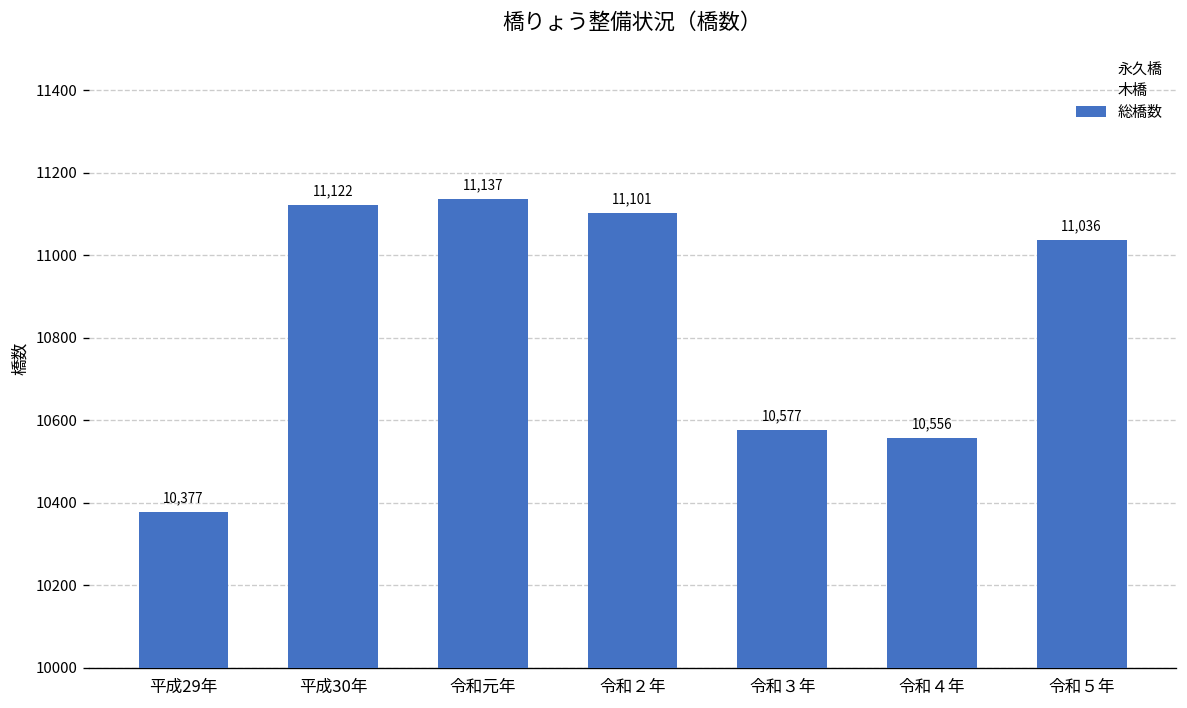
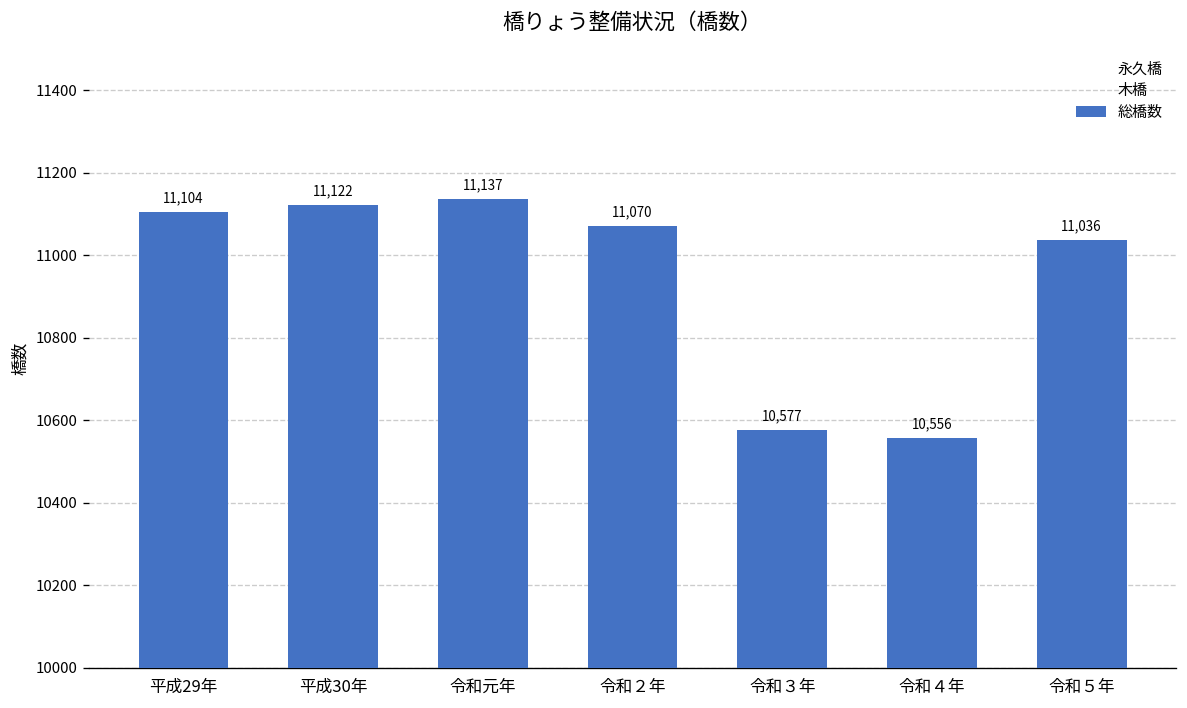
平成29年: 10,377 -> 11,104
令和２年: 11,101 -> 11,070
